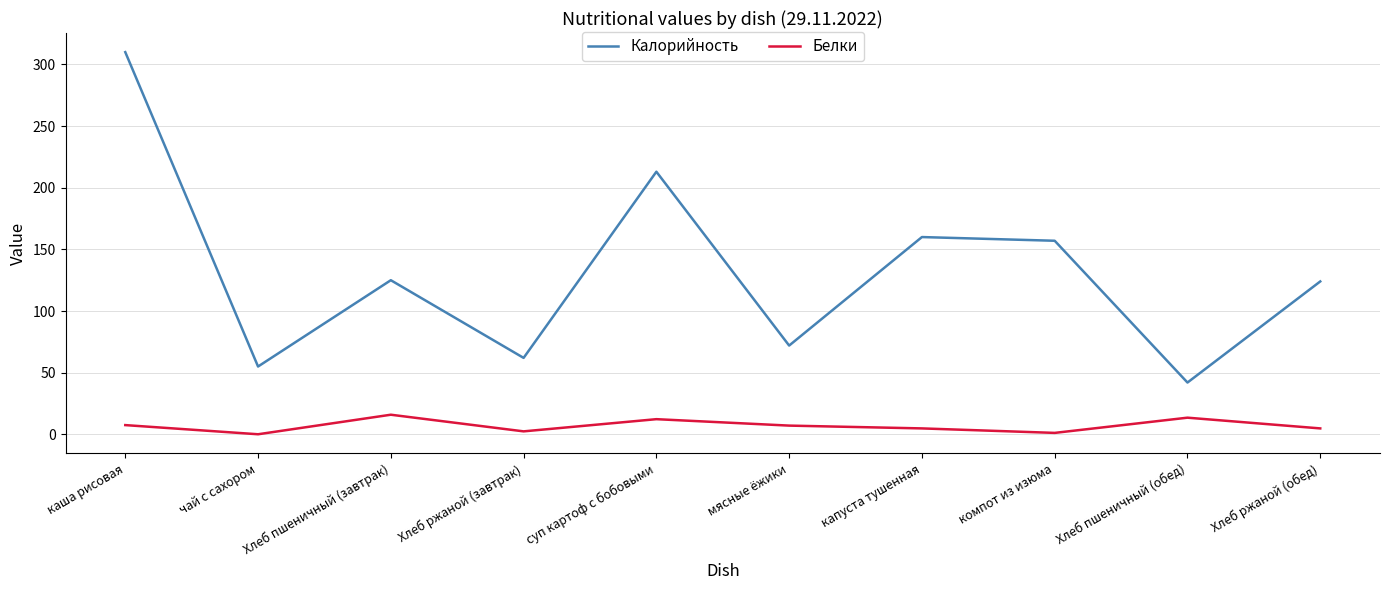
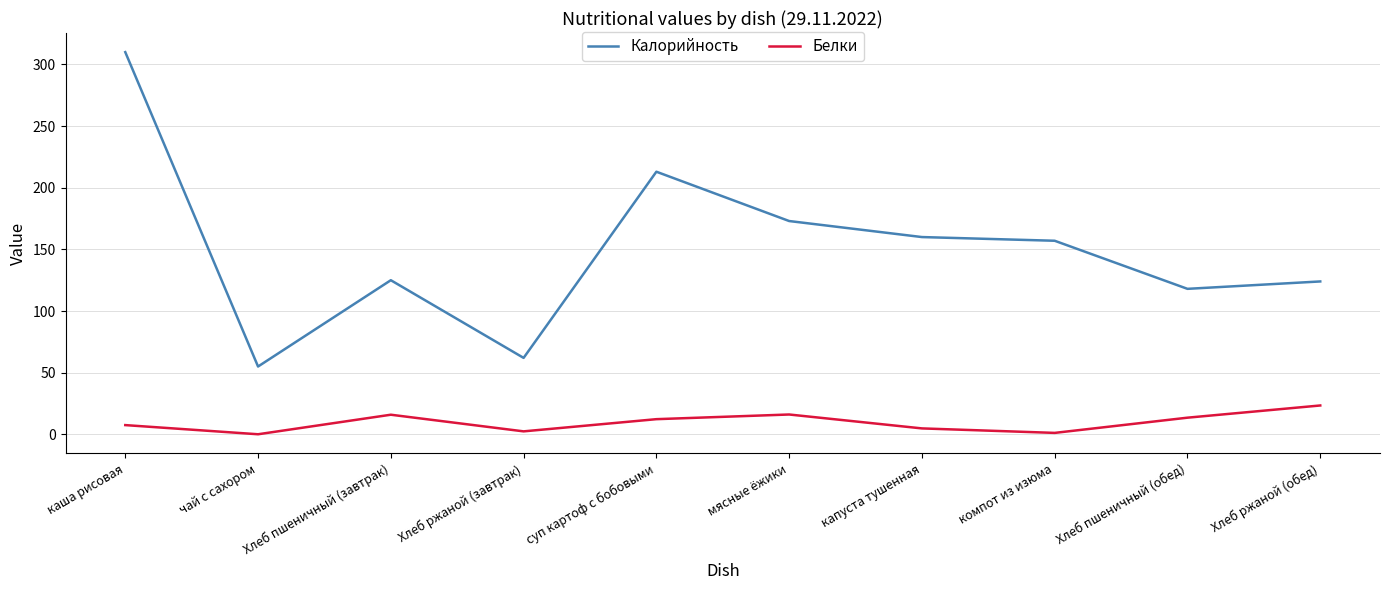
Калорийность, мясные ёжики: 72 -> 173
Белки, мясные ёжики: 7 -> 16
Калорийность, Хлеб пшеничный (обед): 42 -> 118
Белки, Хлеб ржаной (обед): 5 -> 23
